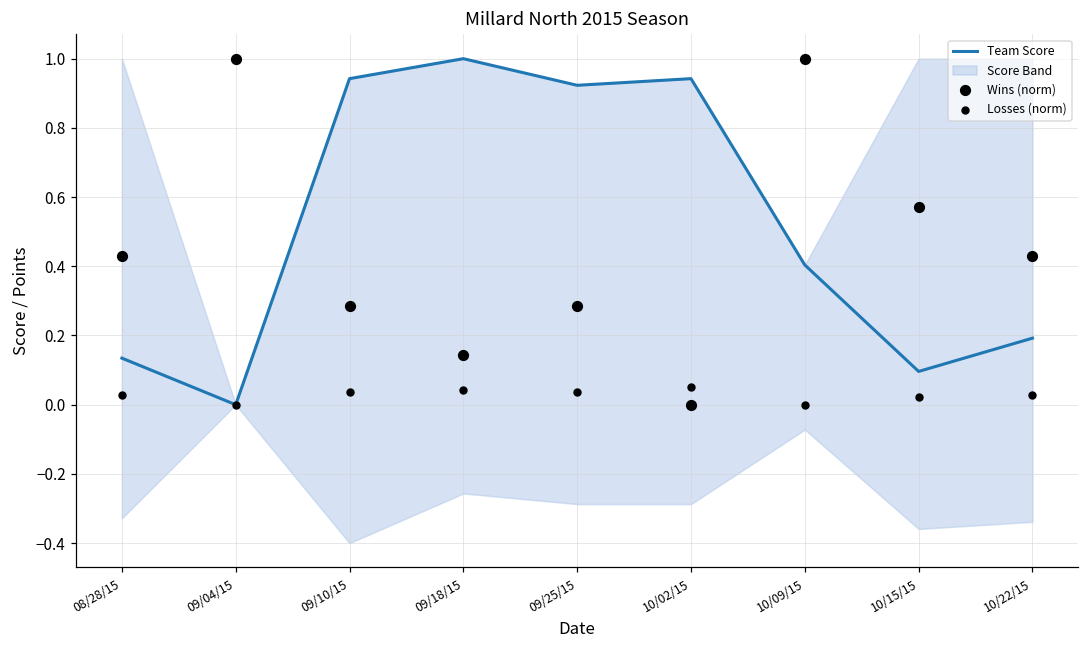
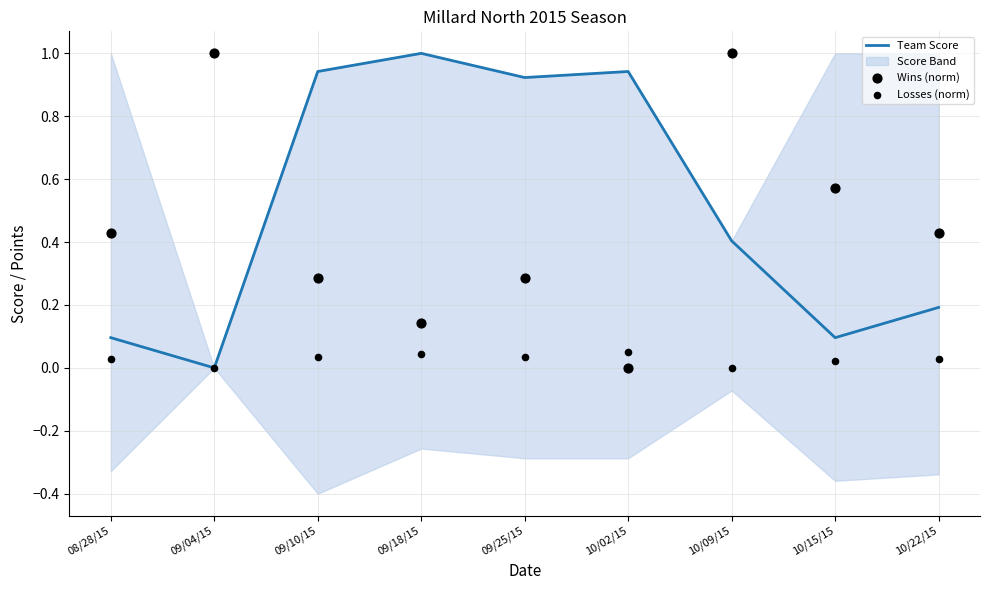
Team Score, 08/28/15: 0.13 -> 0.10
